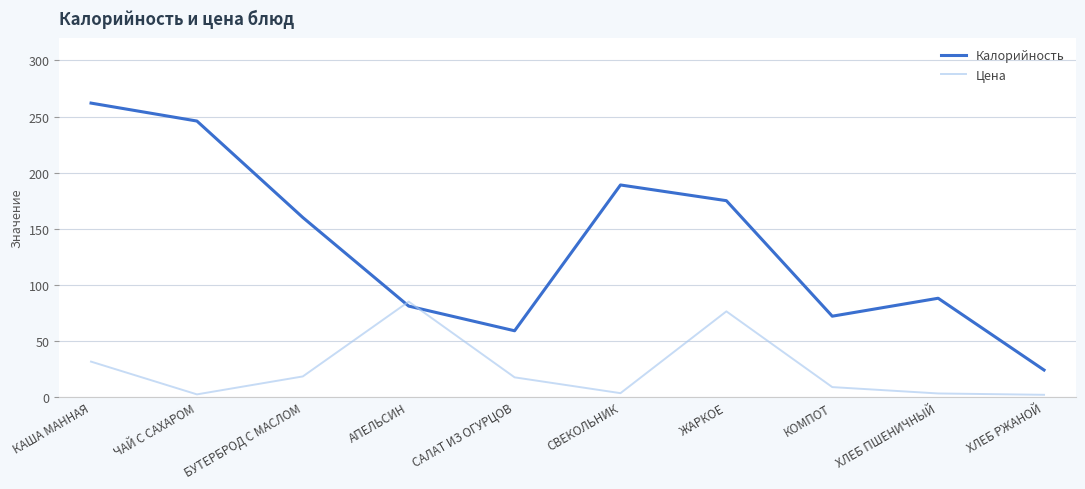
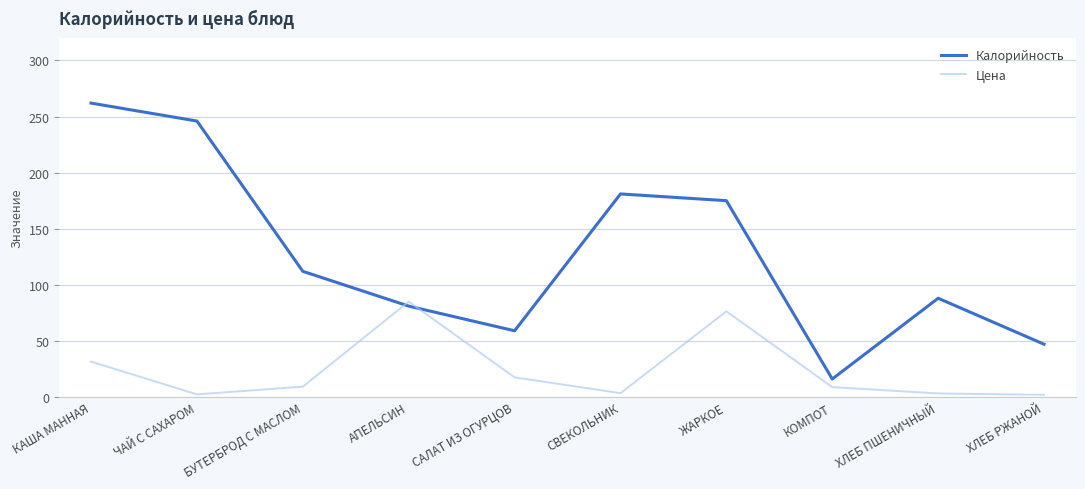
Калорийность, БУТЕРБРОД С МАСЛОМ: 160 -> 112
Цена, БУТЕРБРОД С МАСЛОМ: 18 -> 9
Калорийность, СВЕКОЛЬНИК: 189 -> 181
Калорийность, КОМПОТ: 72 -> 16
Калорийность, ХЛЕБ РЖАНОЙ: 24 -> 47
